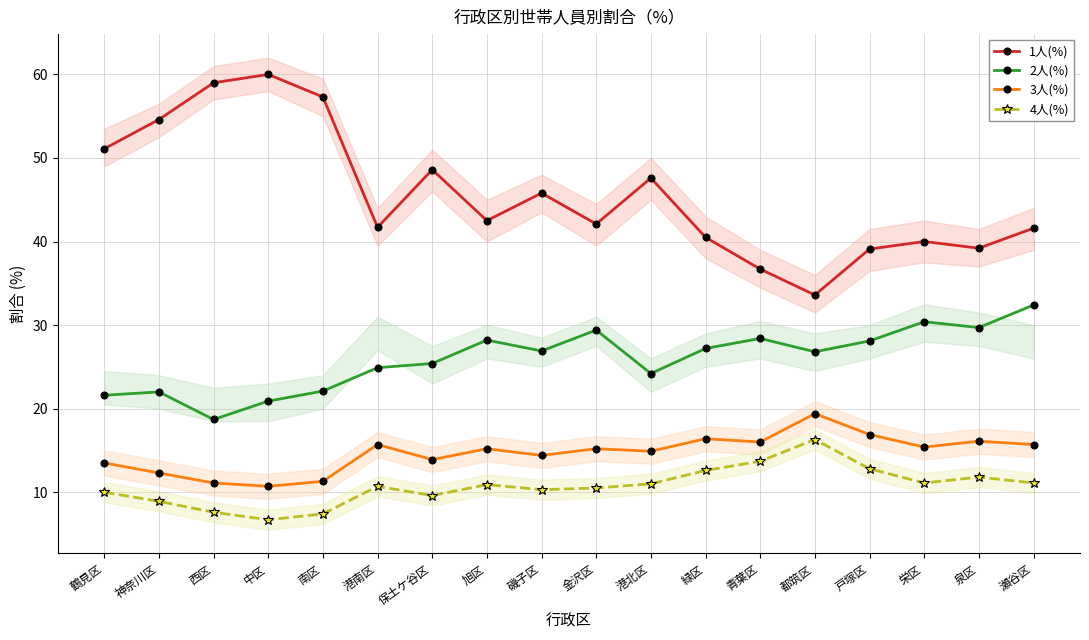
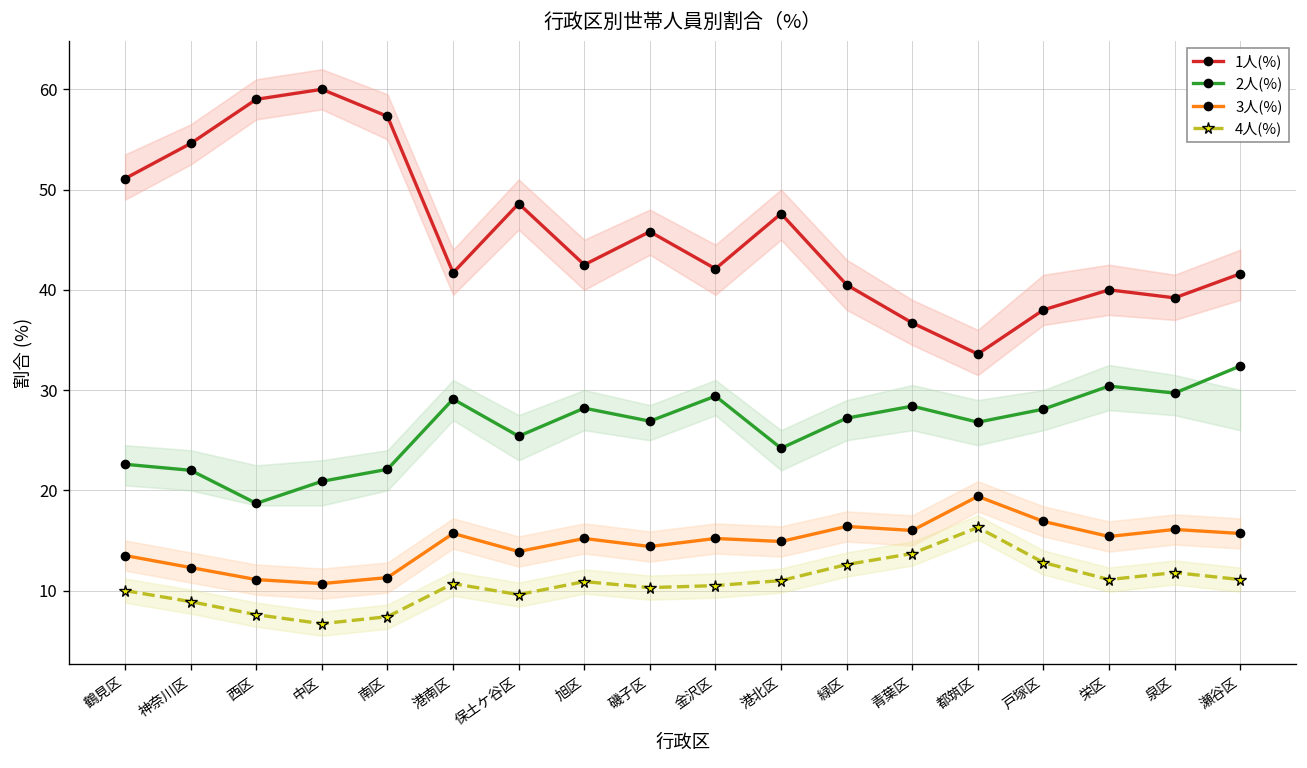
2人(%), 鶴見区: 22 -> 23
2人(%), 港南区: 25 -> 29
1人(%), 戸塚区: 39 -> 38
